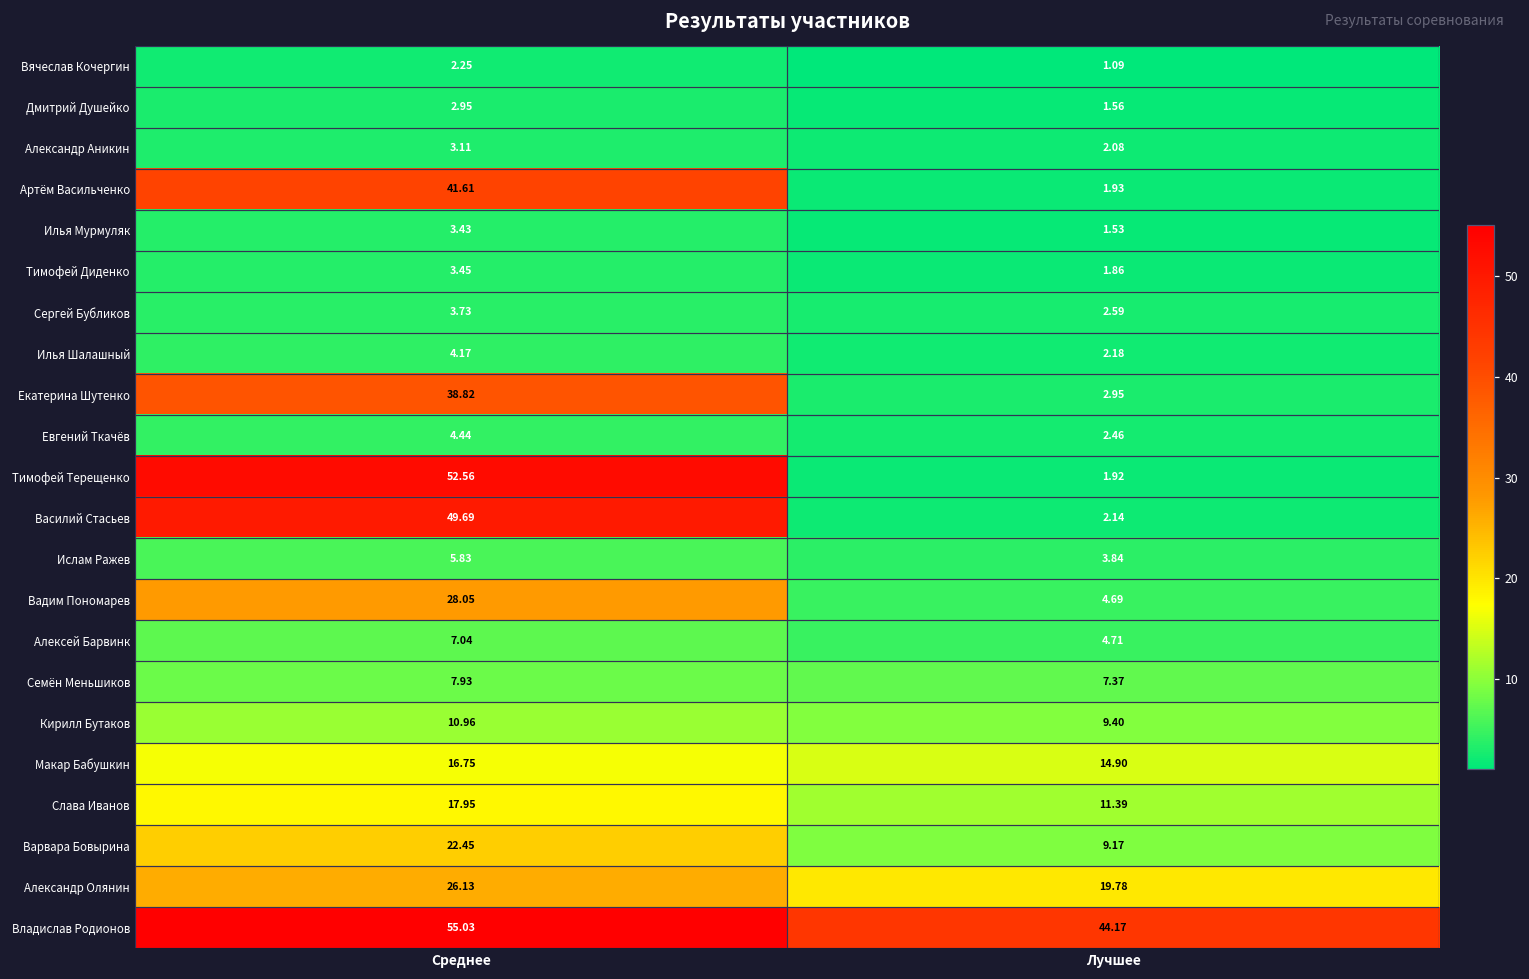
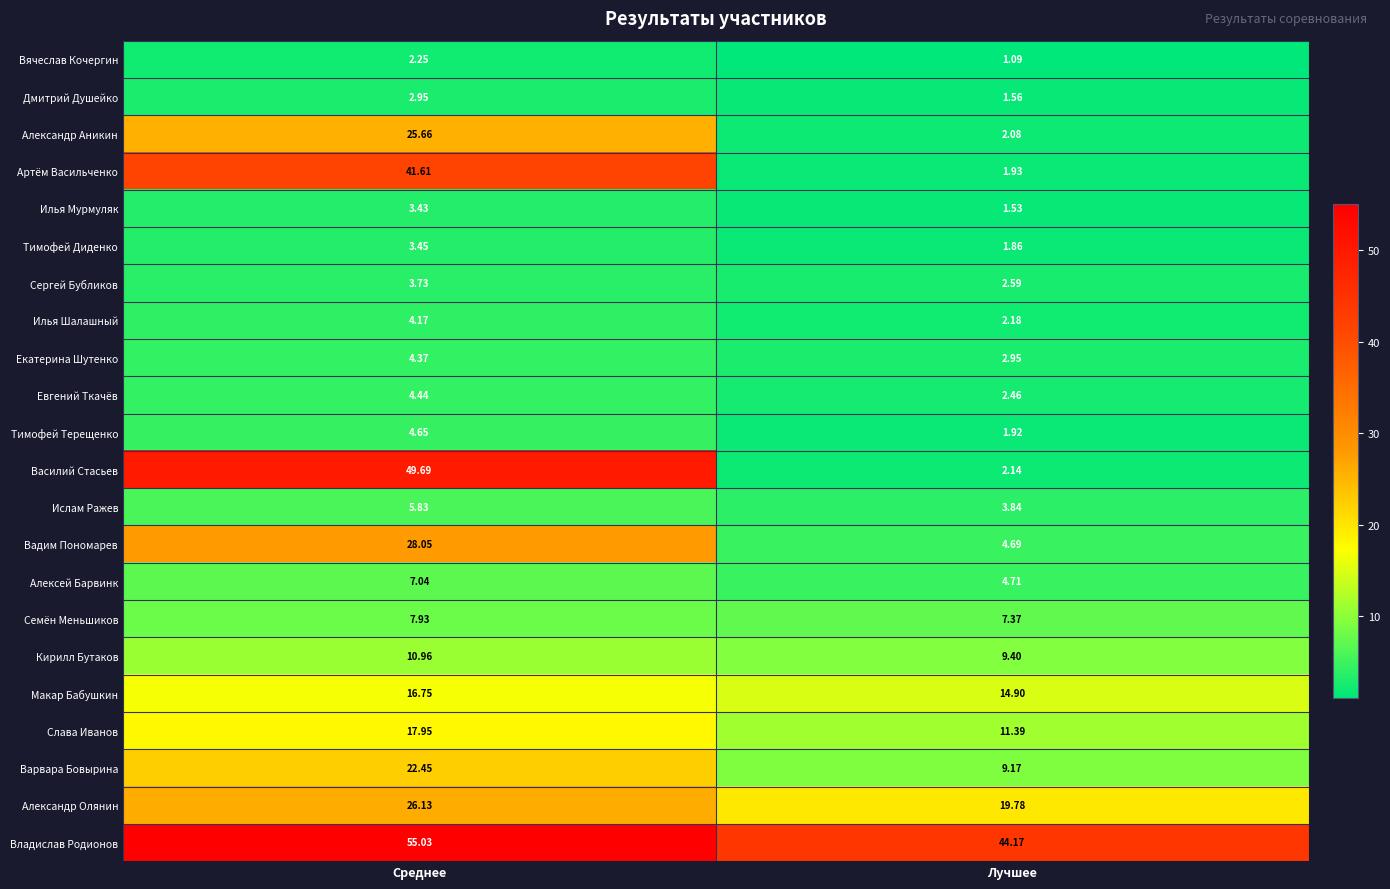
Александр Аникин, Среднее: 3.11 -> 25.66
Екатерина Шутенко, Среднее: 38.82 -> 4.37
Тимофей Терещенко, Среднее: 52.56 -> 4.65
